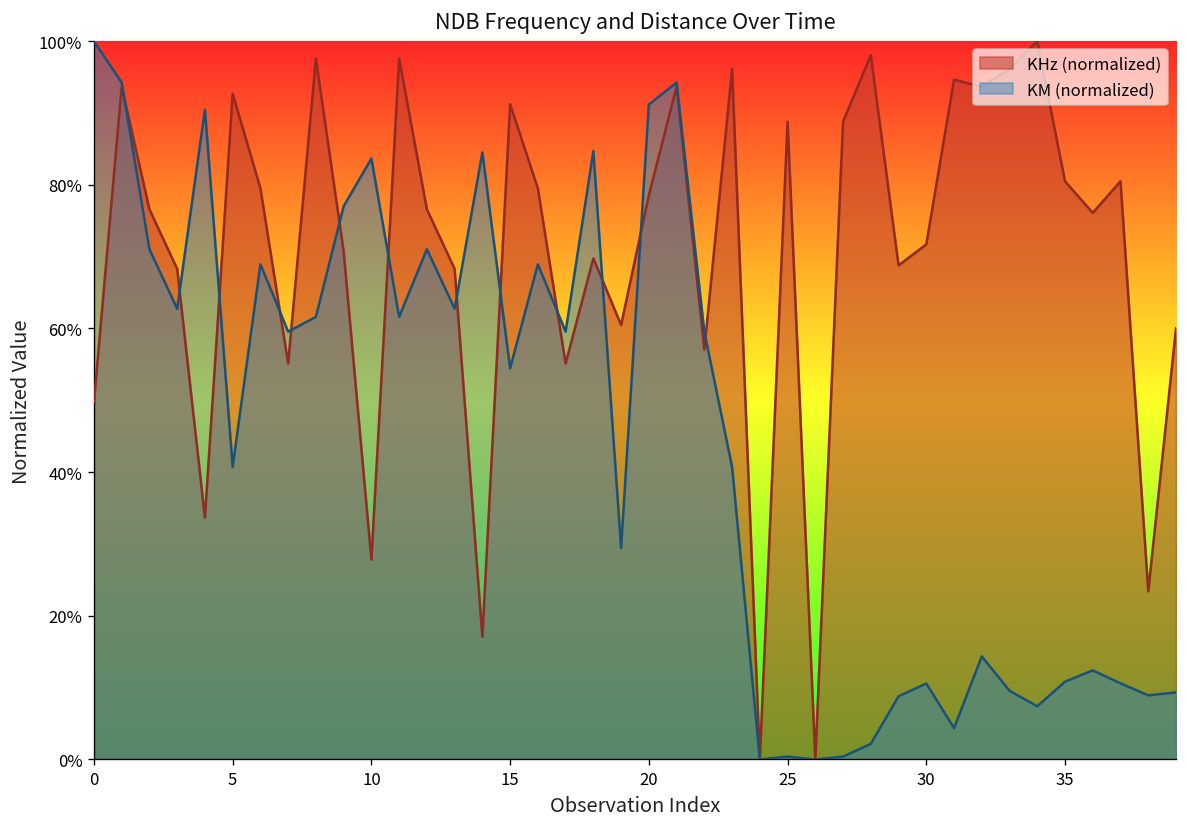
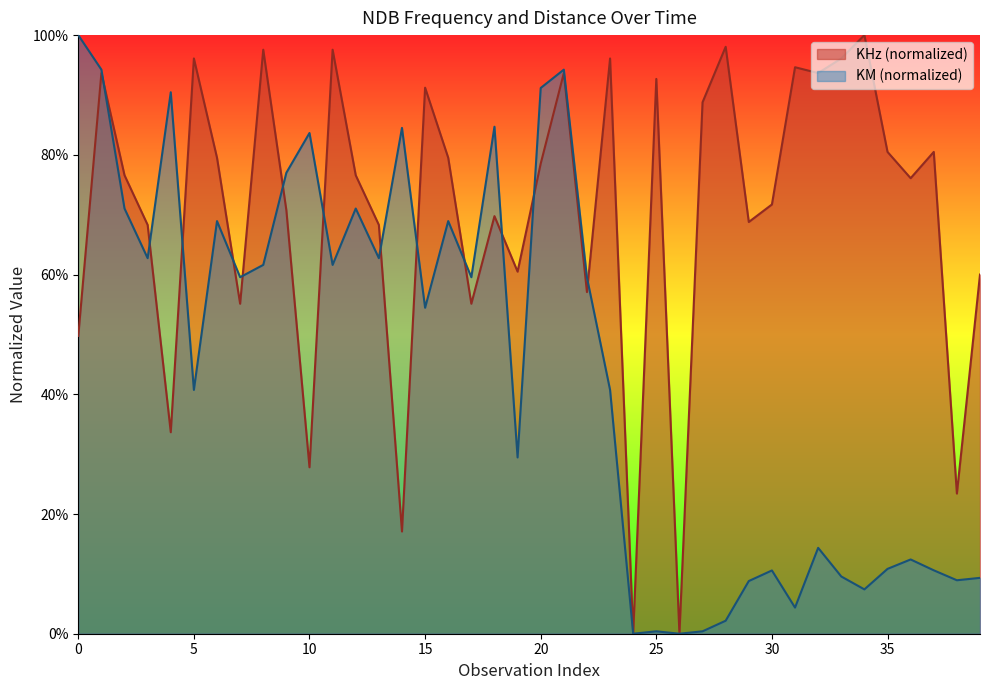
KHz (normalized), 5: 93% -> 96%
KHz (normalized), 25: 89% -> 93%
